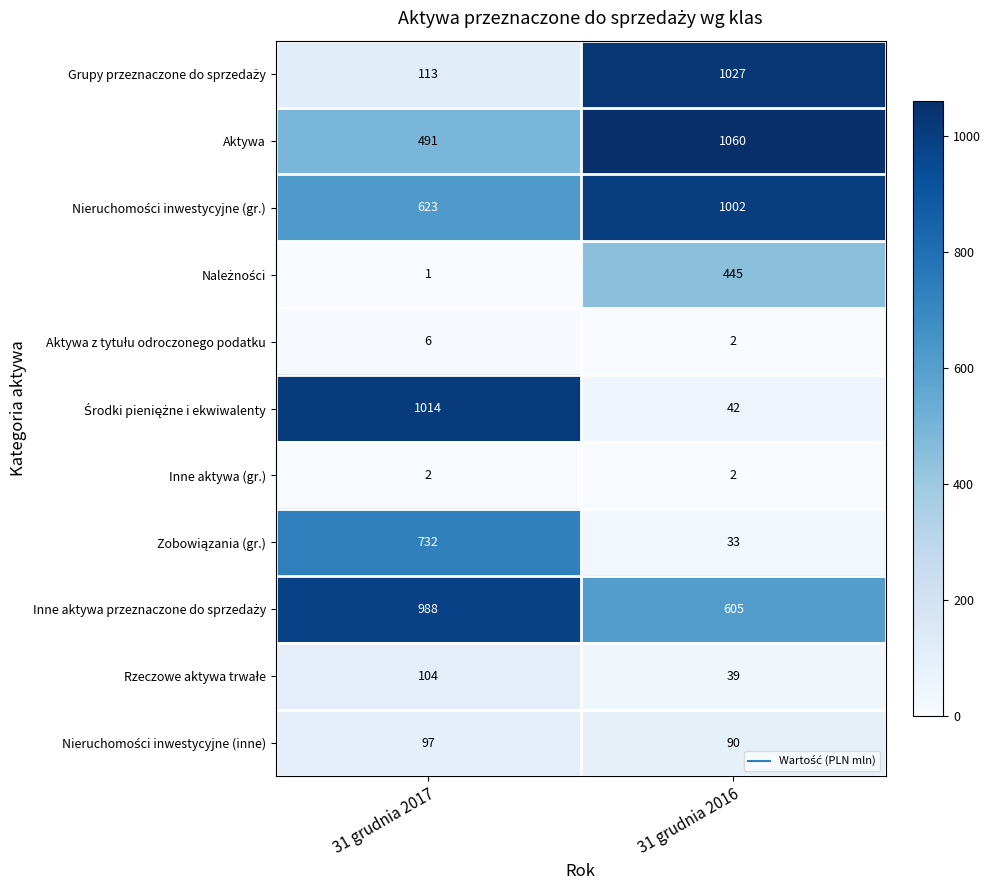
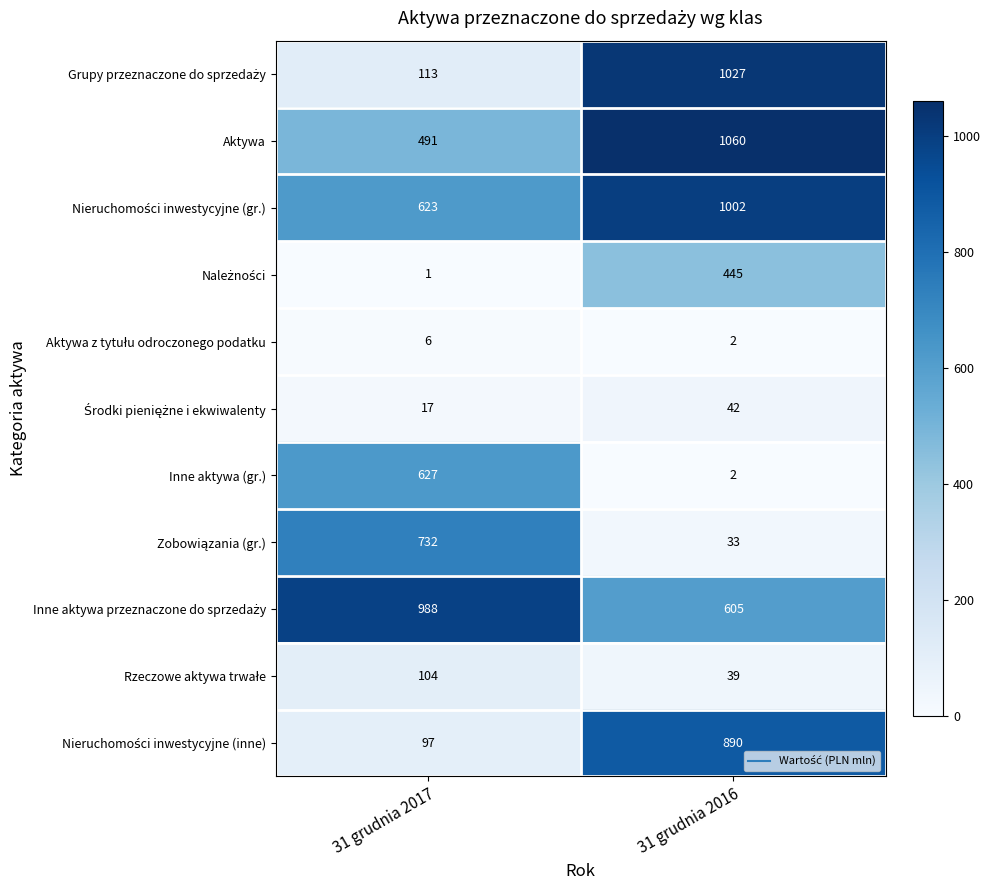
Środki pieniężne i ekwiwalenty, 31 grudnia 2017: 1014 -> 17
Inne aktywa (gr.), 31 grudnia 2017: 2 -> 627
Nieruchomości inwestycyjne (inne), 31 grudnia 2016: 90 -> 890
